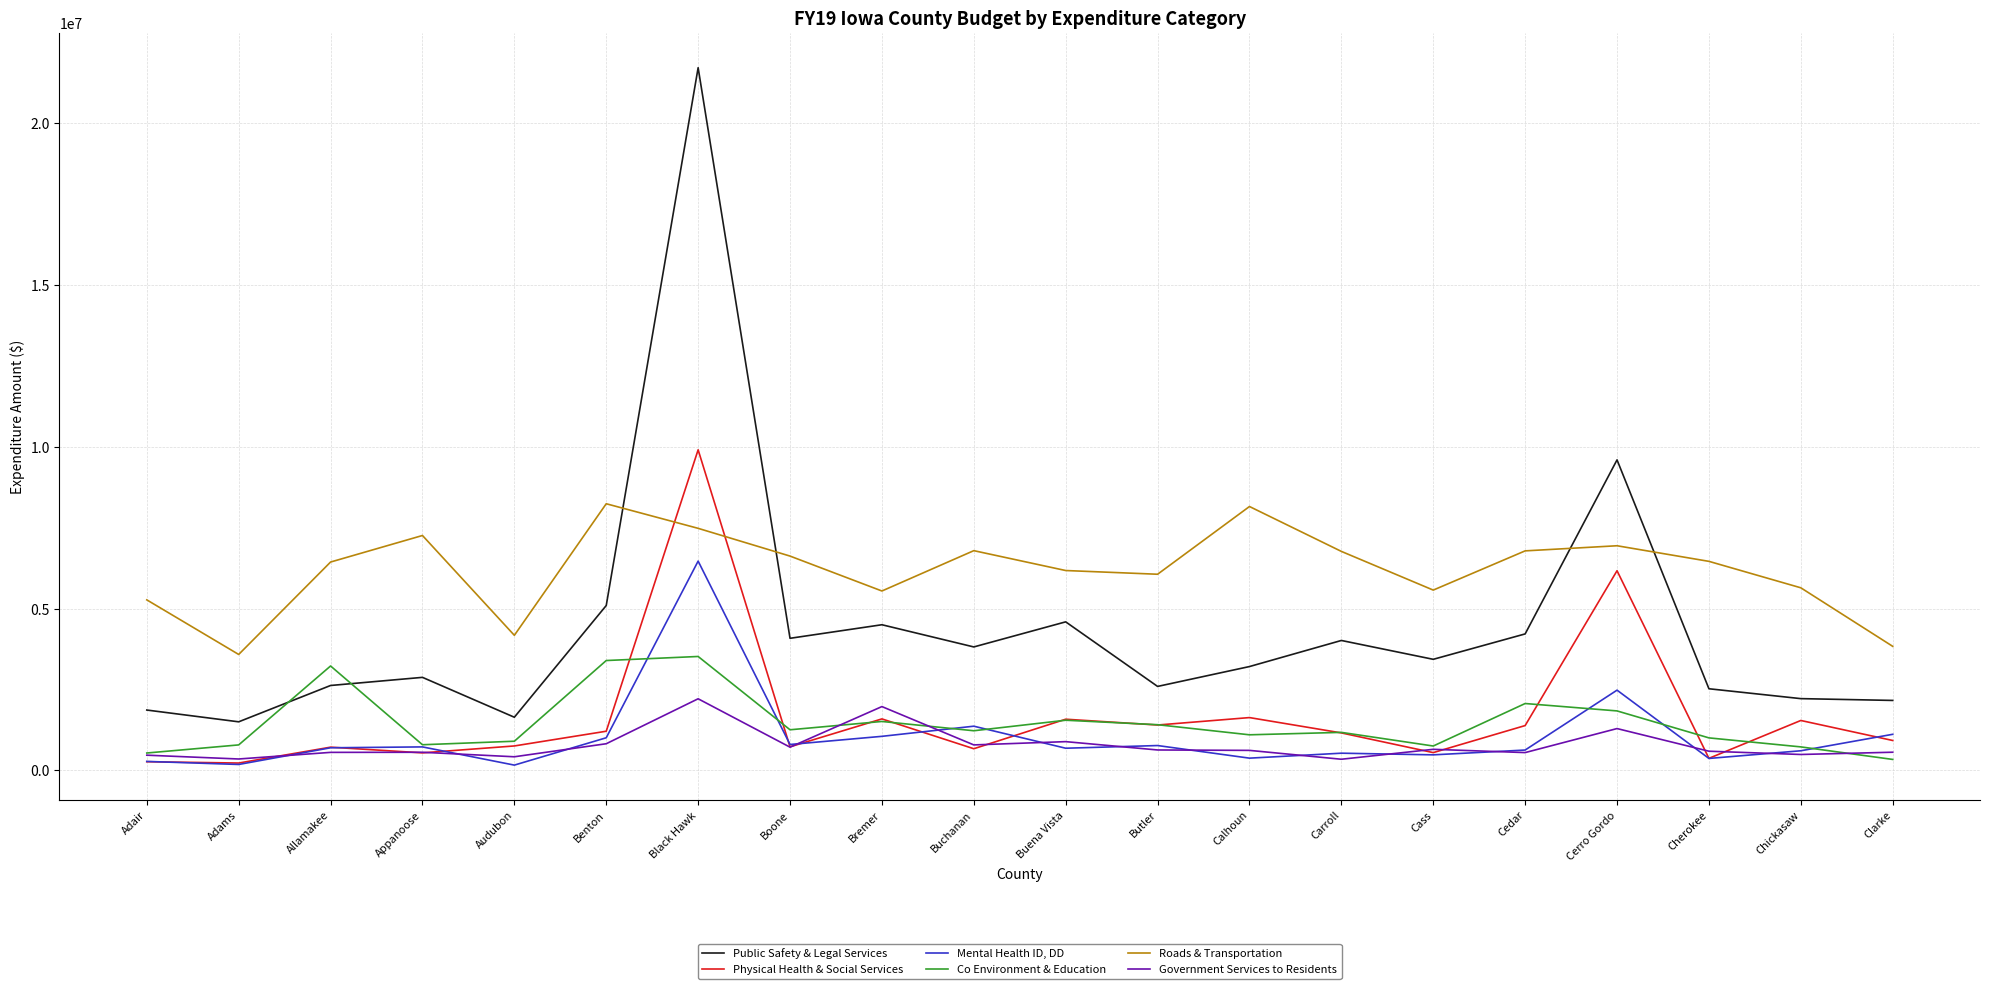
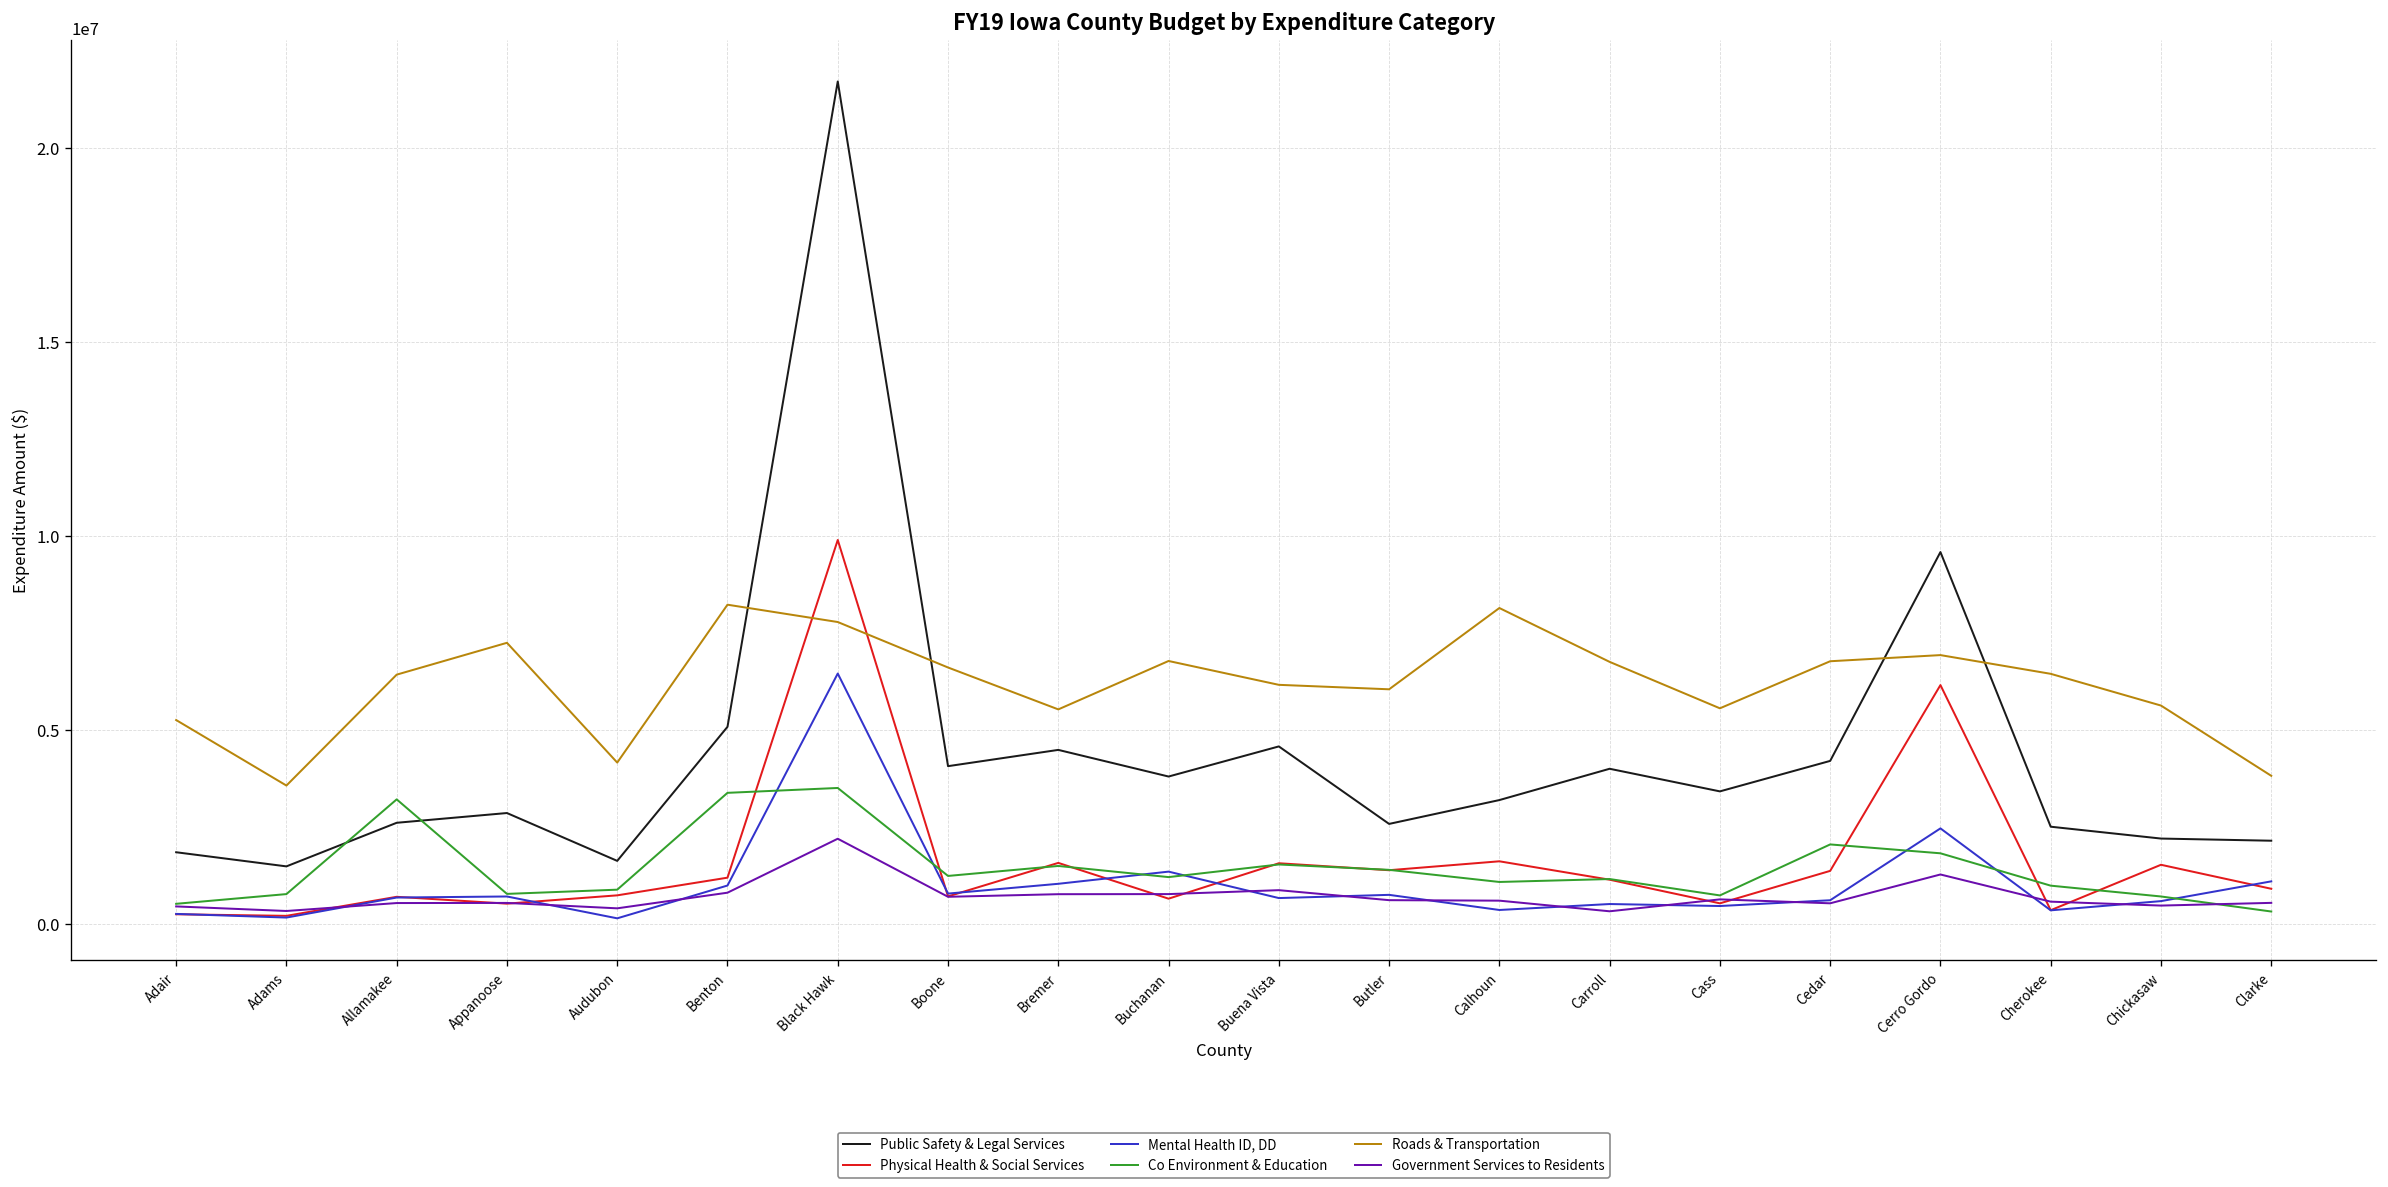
Roads & Transportation, Black Hawk: 7500000 -> 7800000
Government Services to Residents, Bremer: 2000000 -> 800000
